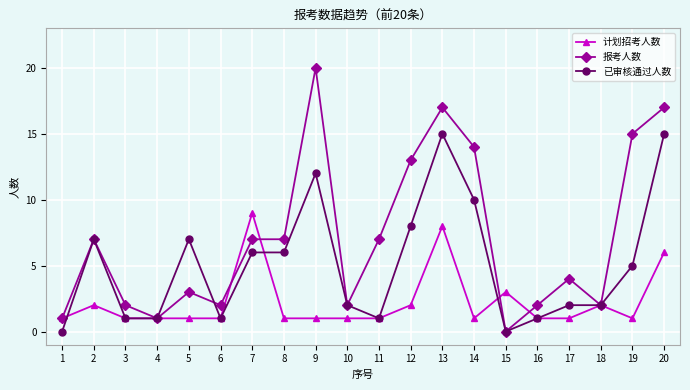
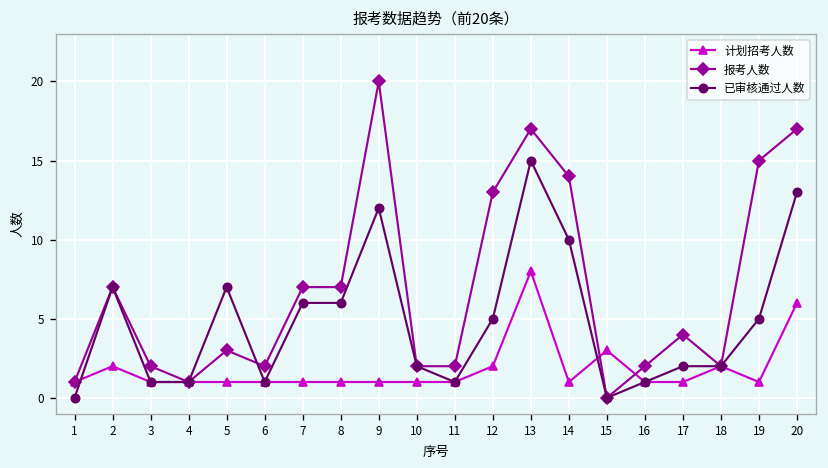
计划招考人数, 7: 9 -> 1
报考人数, 11: 7 -> 2
已审核通过人数, 12: 8 -> 5
已审核通过人数, 20: 15 -> 13
